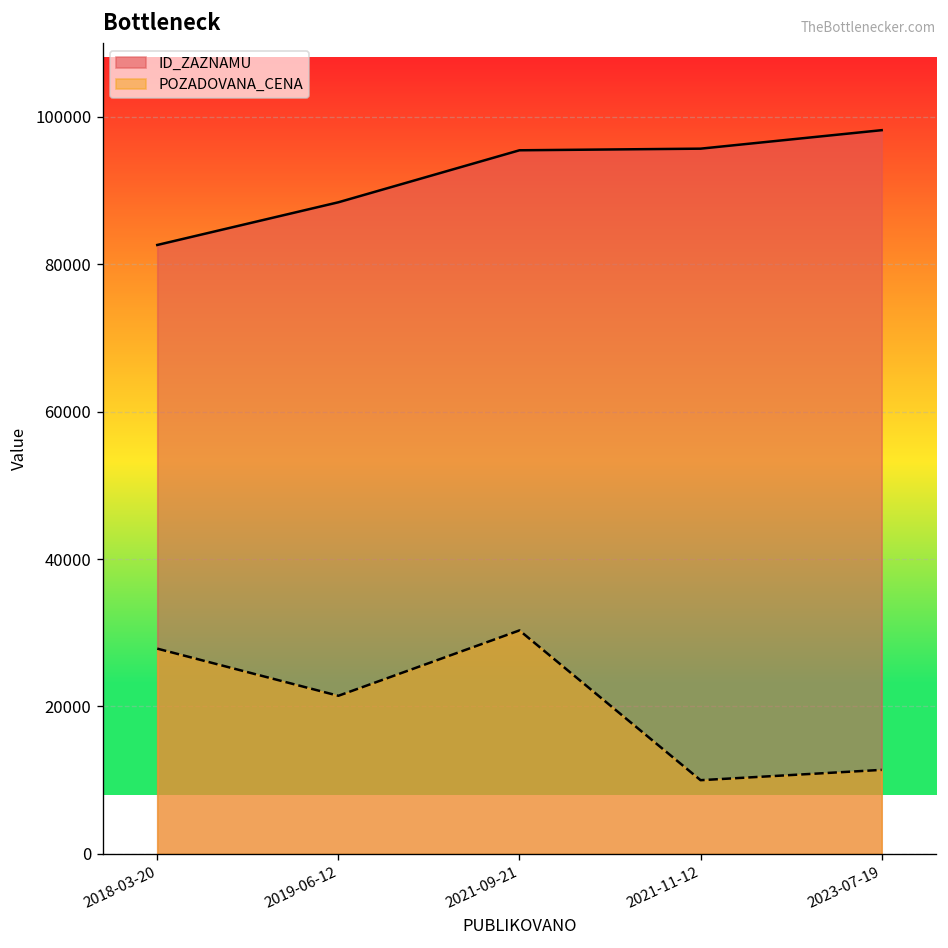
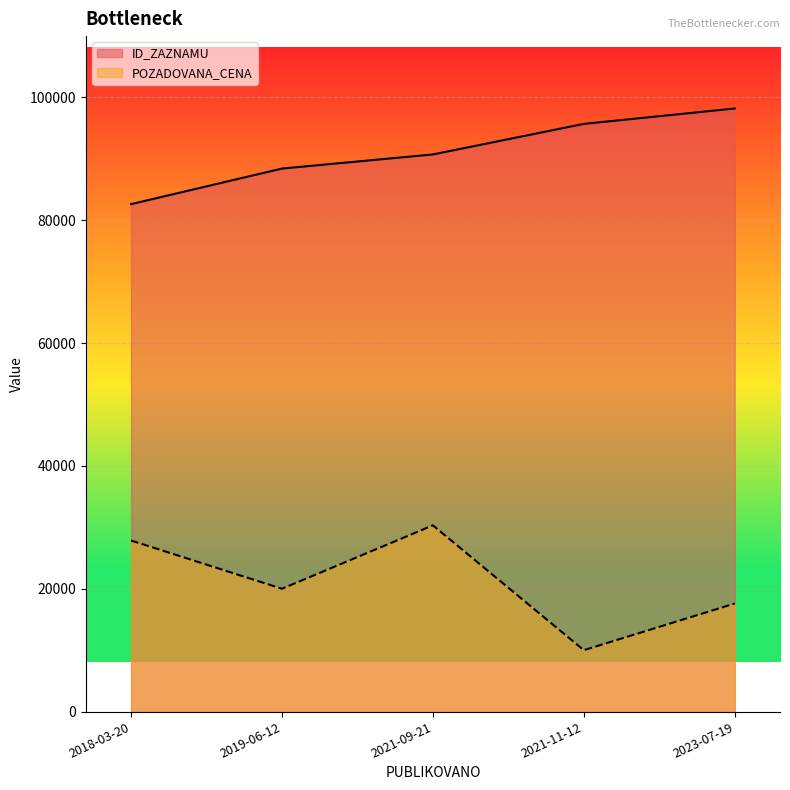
POZADOVANA_CENA, 2019-06-12: 21000 -> 20000
ID_ZAZNAMU, 2021-09-21: 95000 -> 91000
POZADOVANA_CENA, 2023-07-19: 11000 -> 18000
